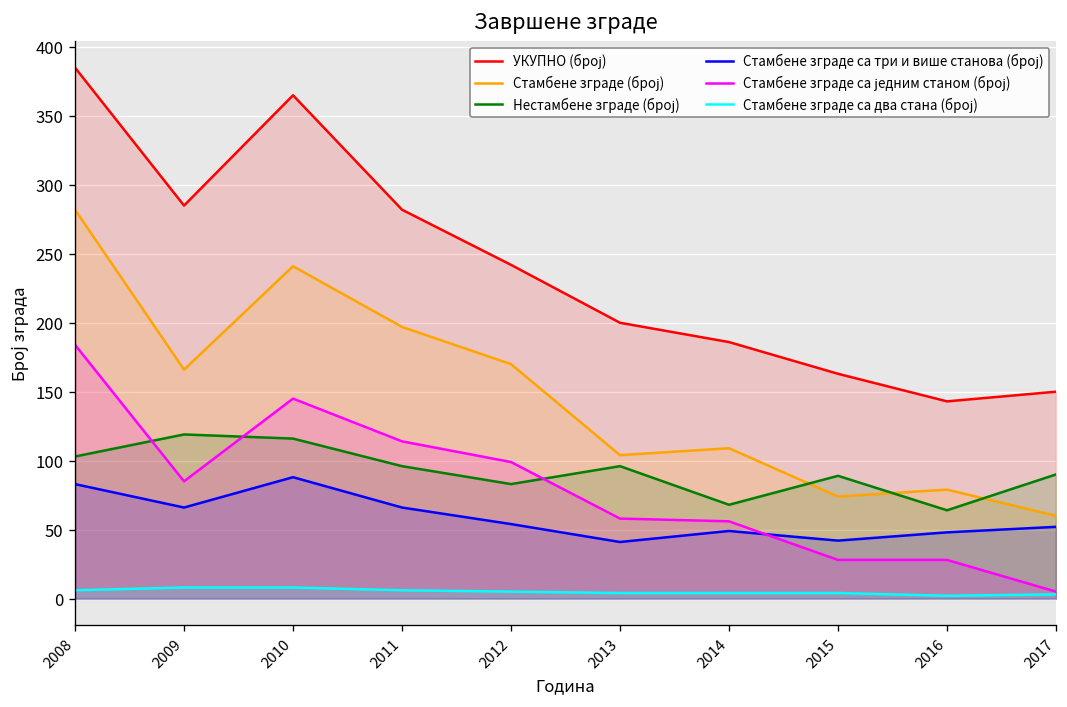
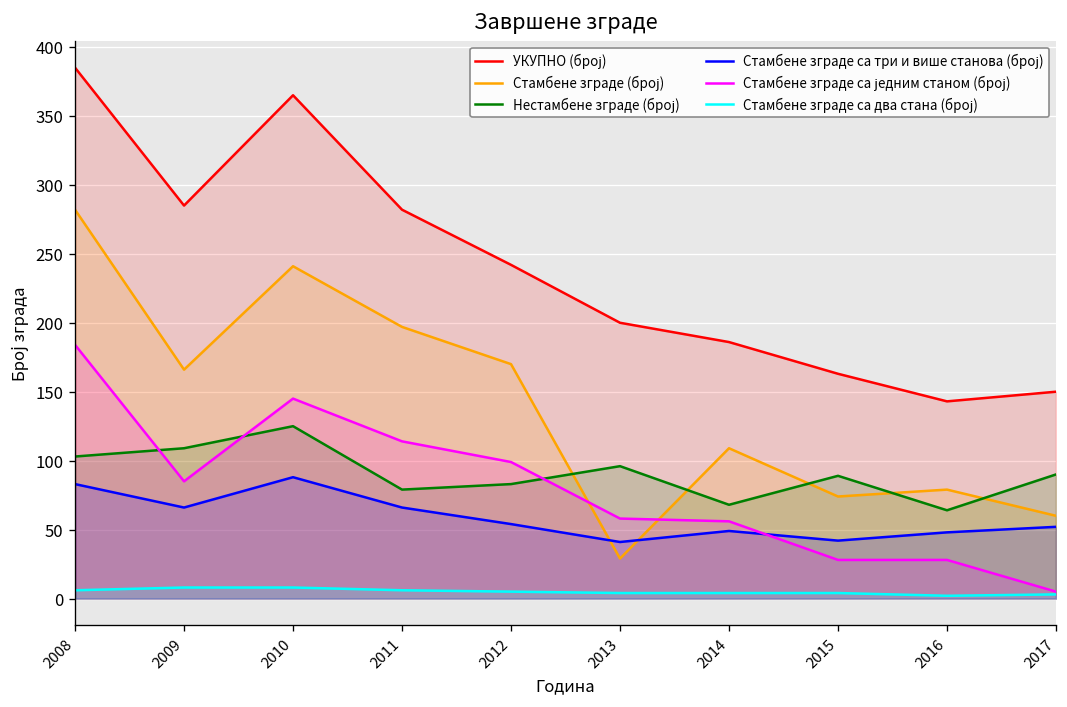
Нестамбене зграде (број), 2009: 119 -> 109
Нестамбене зграде (број), 2010: 116 -> 125
Нестамбене зграде (број), 2011: 96 -> 79
Стамбене зграде (број), 2013: 104 -> 29
